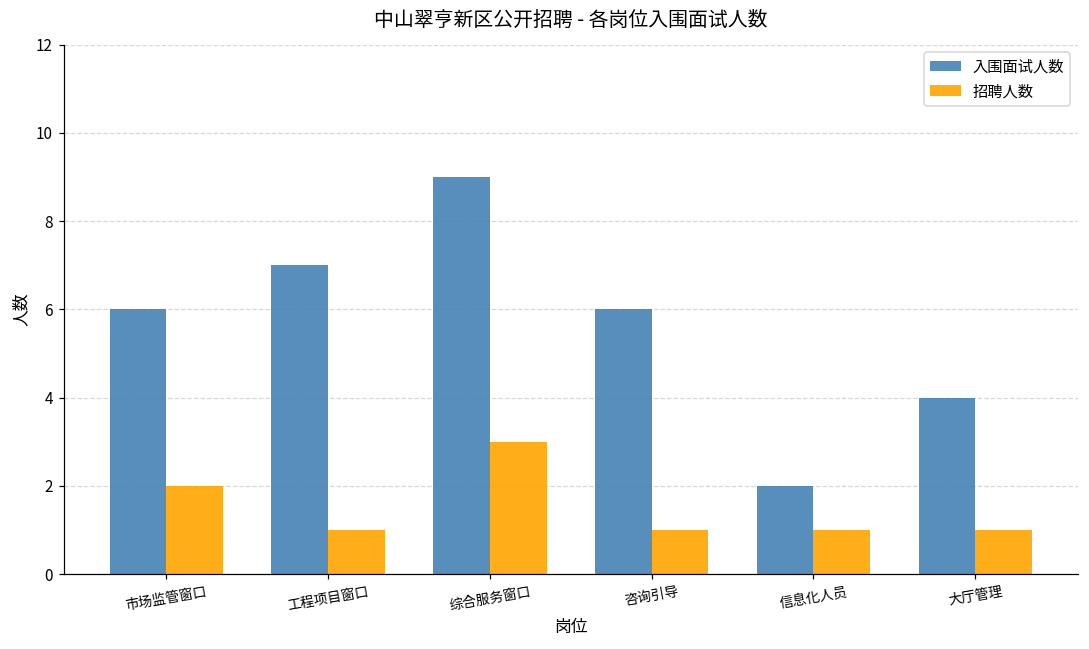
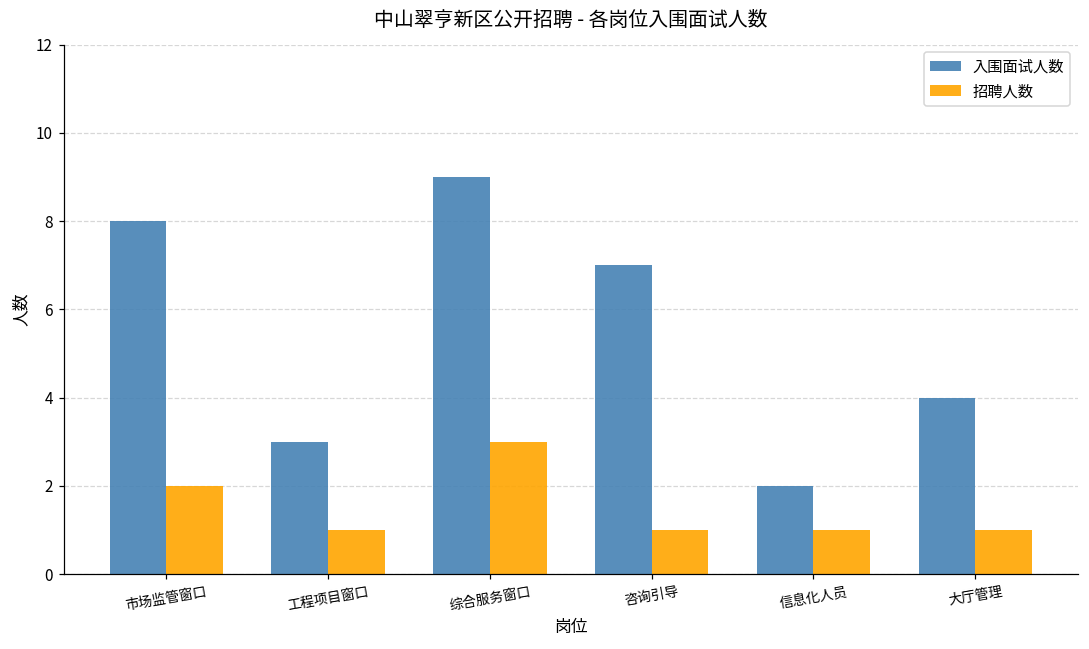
入围面试人数, 市场监管窗口: 6 -> 8
入围面试人数, 工程项目窗口: 7 -> 3
入围面试人数, 咨询引导: 6 -> 7
